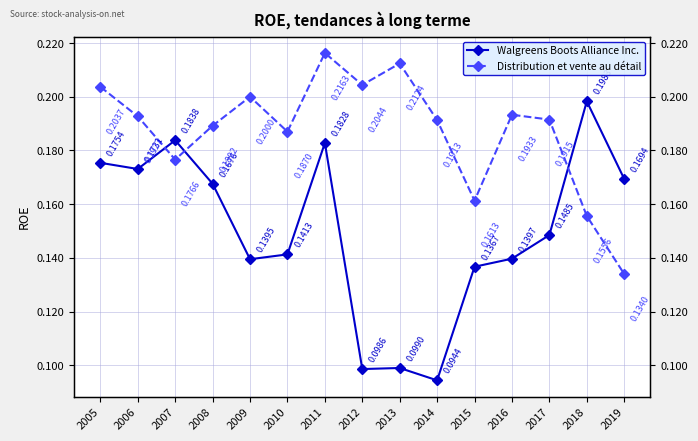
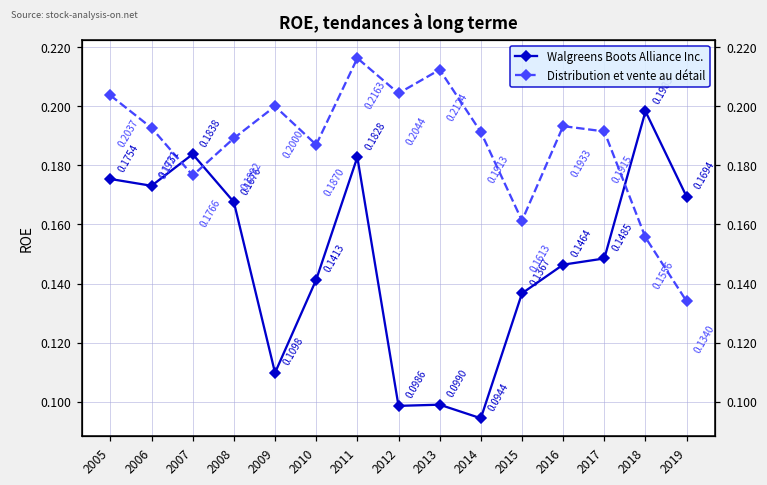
Walgreens Boots Alliance Inc., 2009: 0.1395 -> 0.1098
Walgreens Boots Alliance Inc., 2016: 0.1397 -> 0.1464
